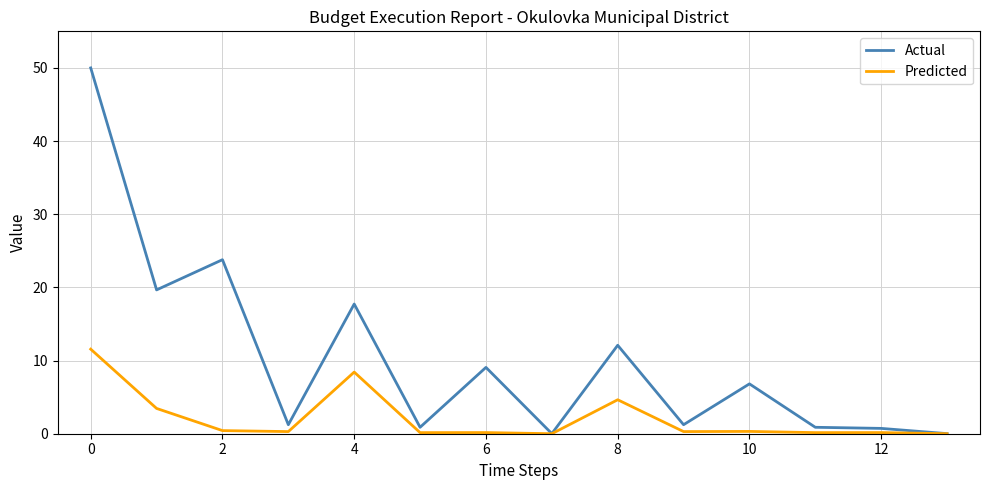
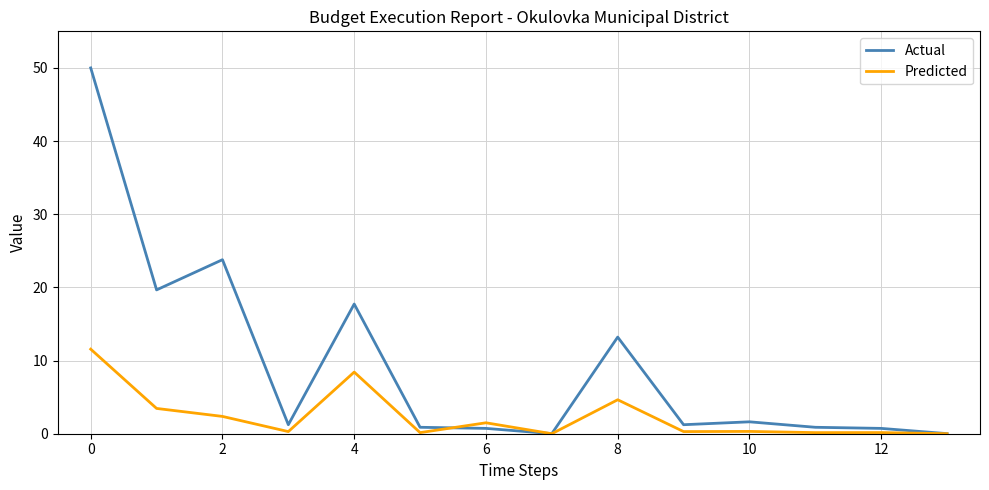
Predicted, 2: 0 -> 2
Actual, 6: 9 -> 1
Predicted, 6: 0 -> 1
Actual, 8: 12 -> 13
Actual, 10: 7 -> 2
